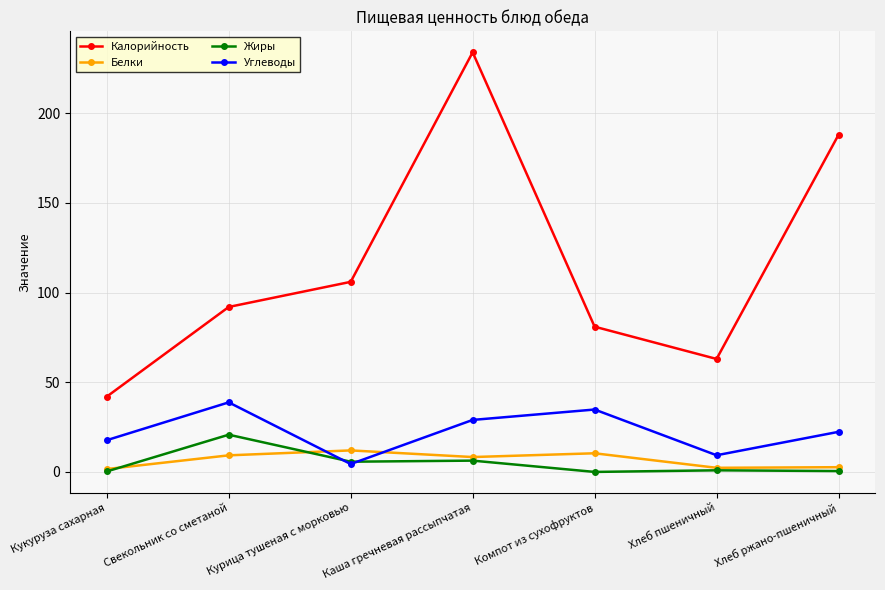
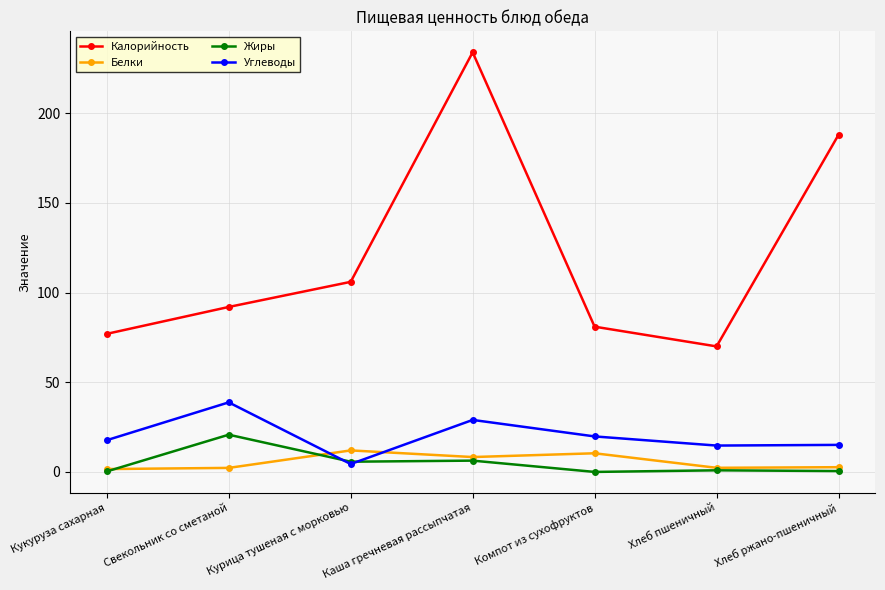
Калорийность, Кукуруза сахарная: 42 -> 77
Белки, Свекольник со сметаной: 9 -> 2
Углеводы, Компот из сухофруктов: 35 -> 20
Калорийность, Хлеб пшеничный: 63 -> 70
Углеводы, Хлеб пшеничный: 9 -> 15
Углеводы, Хлеб ржано-пшеничный: 22 -> 15
